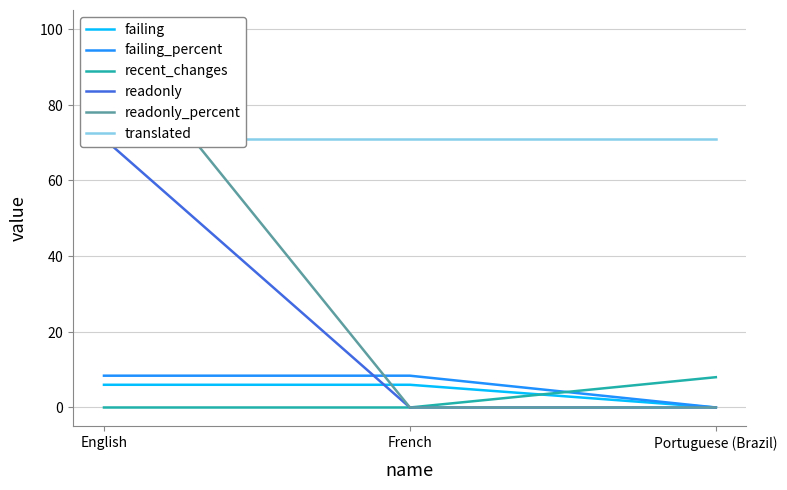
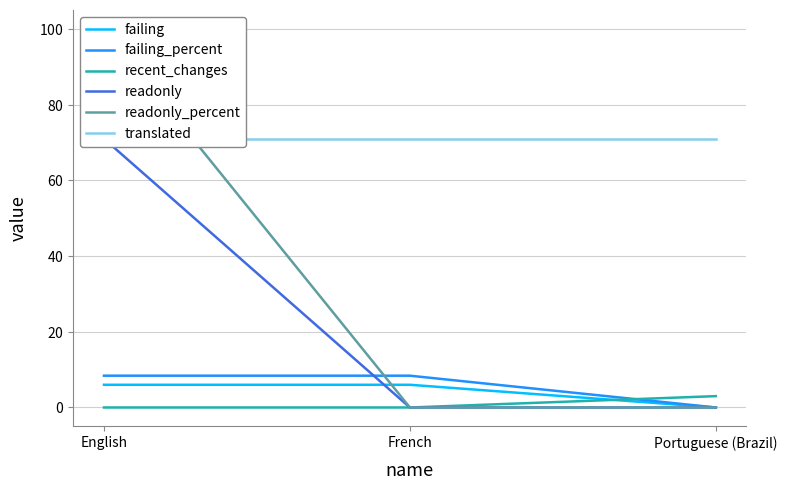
recent_changes, Portuguese (Brazil): 8 -> 3
